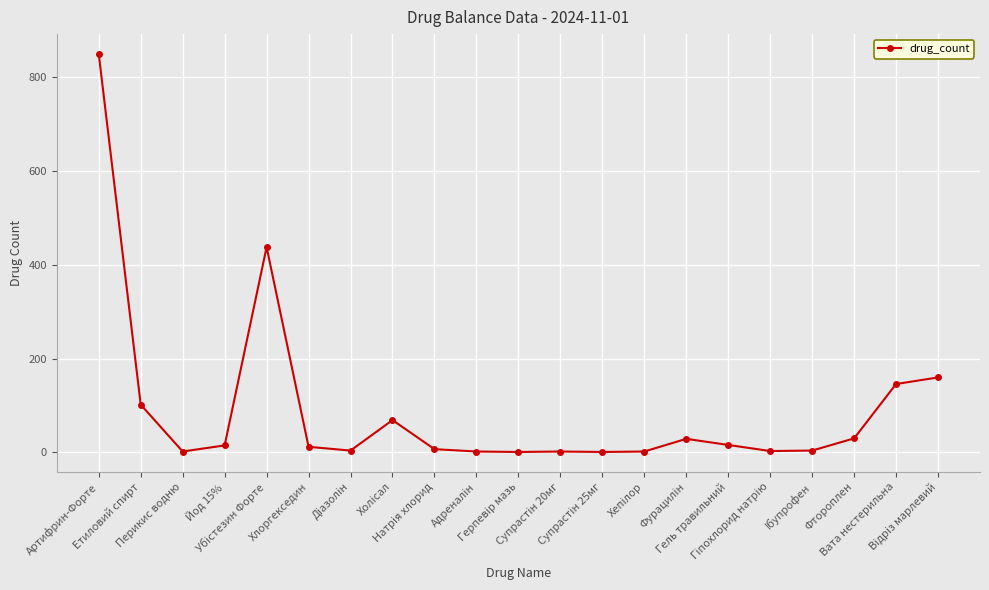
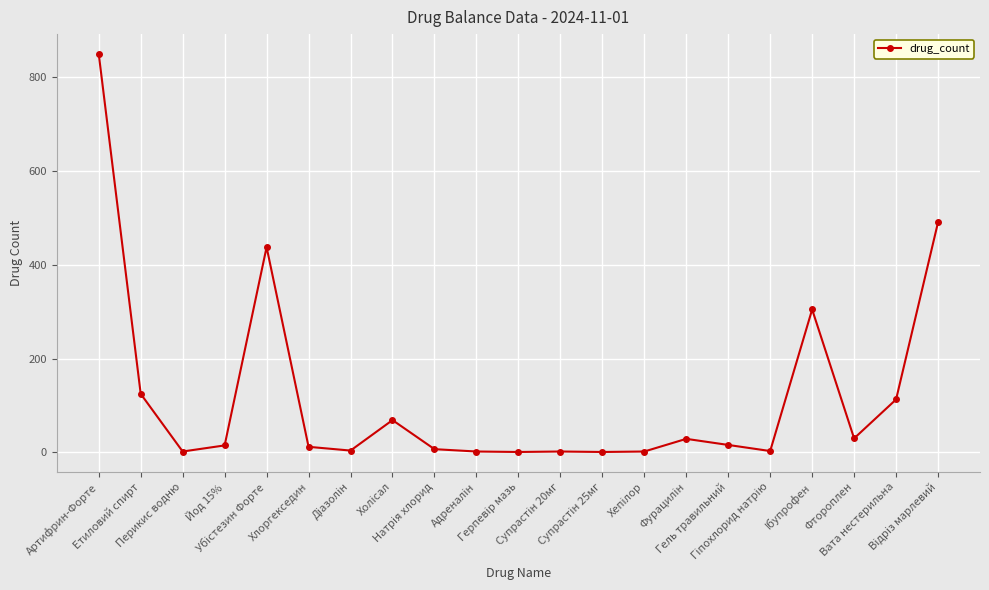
Етиловий спирт: 100 -> 130
Ібупрофен: 0 -> 310
Вата нестерильна: 150 -> 110
Відріз марлевий: 160 -> 490
